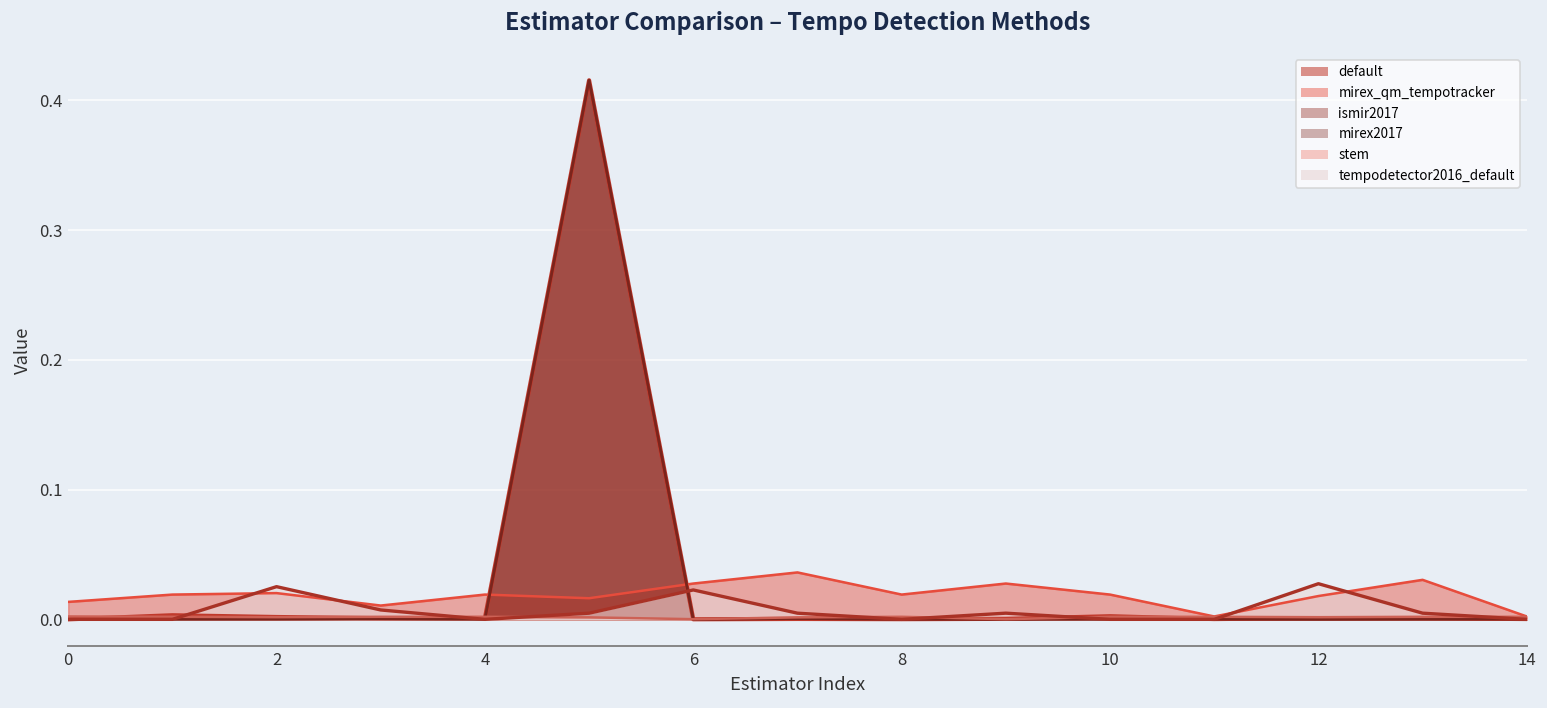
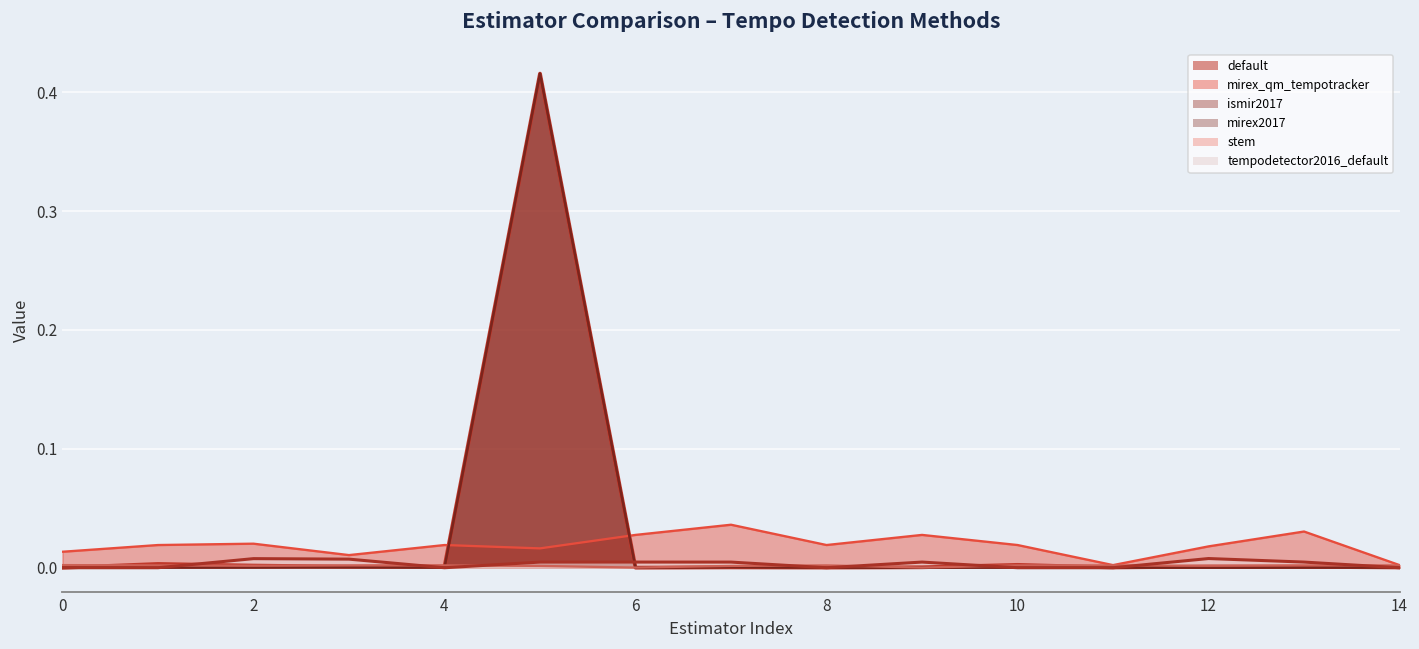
tempodetector2016_default, 2: 0.025 -> 0.008
tempodetector2016_default, 6: 0.023 -> 0.005
tempodetector2016_default, 12: 0.027 -> 0.008
